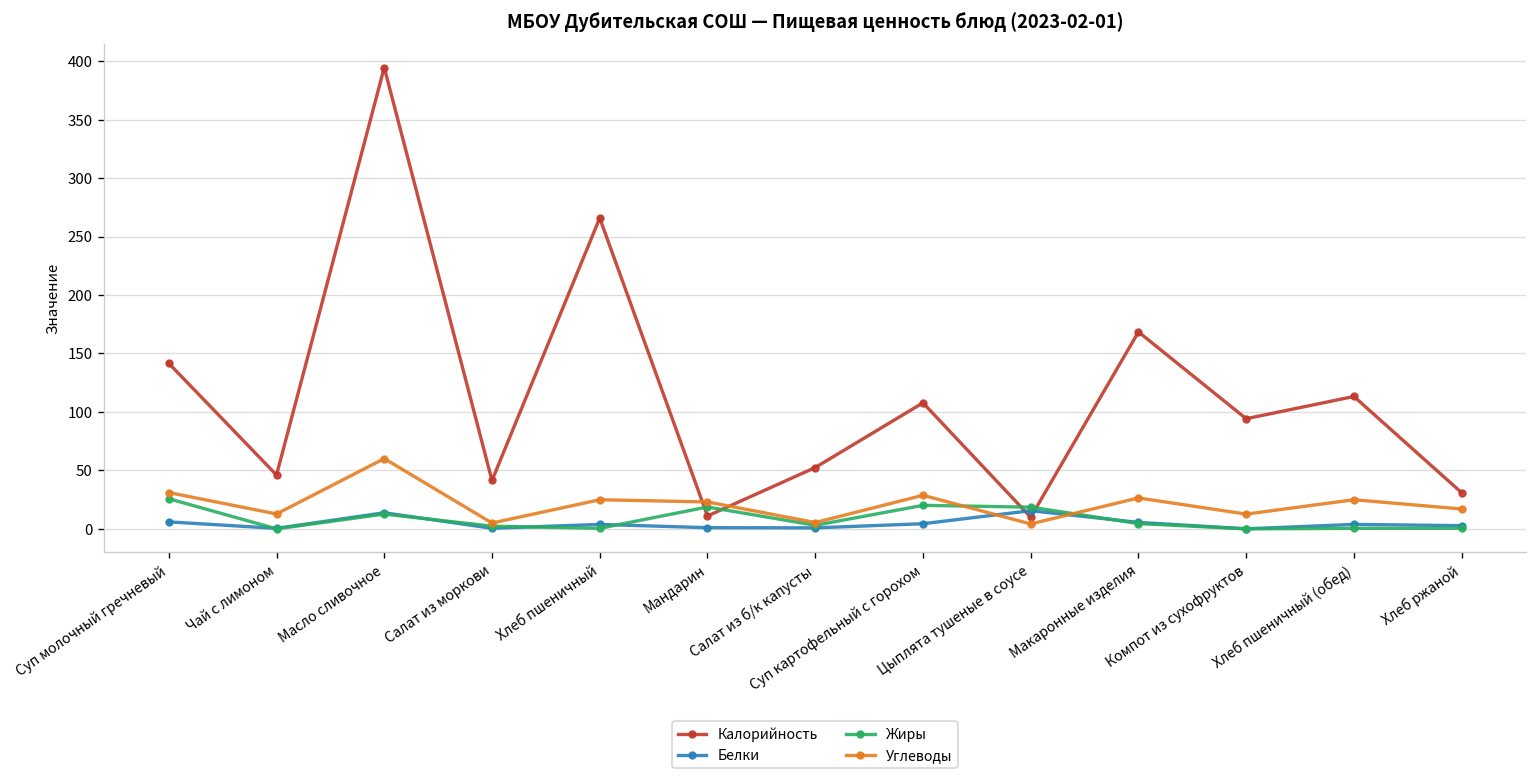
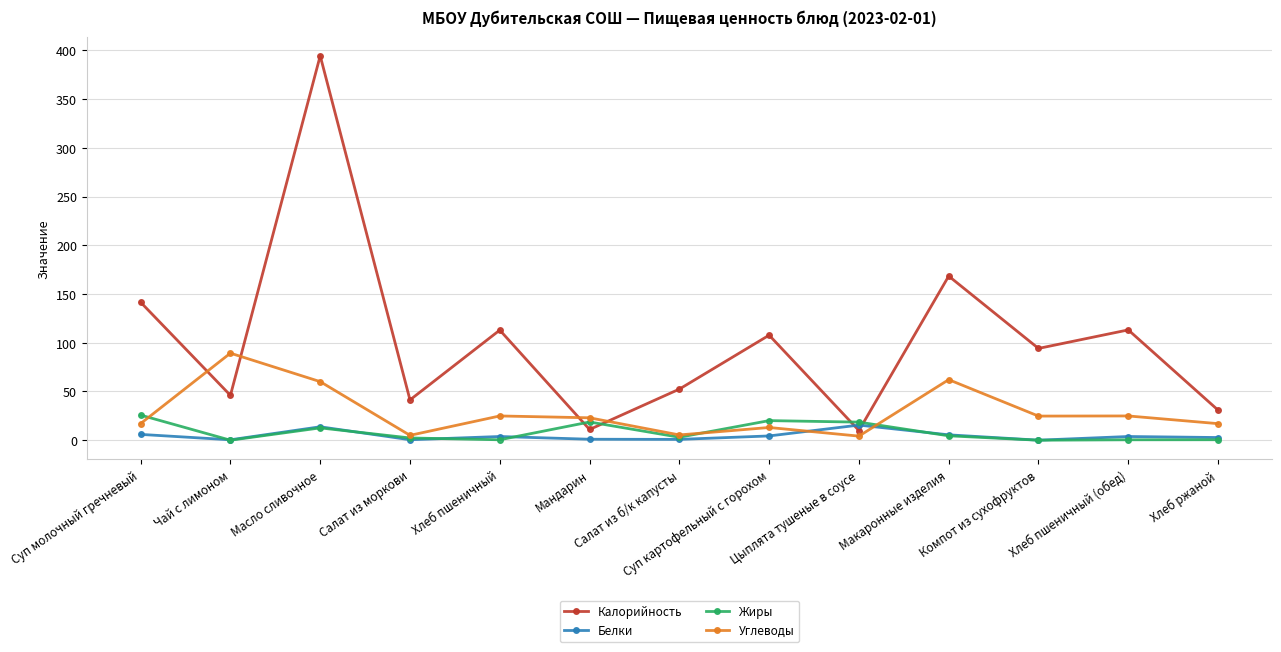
Углеводы, Суп молочный гречневый: 30 -> 20
Углеводы, Чай с лимоном: 10 -> 90
Калорийность, Хлеб пшеничный: 270 -> 110
Углеводы, Суп картофельный с горохом: 30 -> 10
Углеводы, Макаронные изделия: 30 -> 60
Углеводы, Компот из сухофруктов: 10 -> 20
